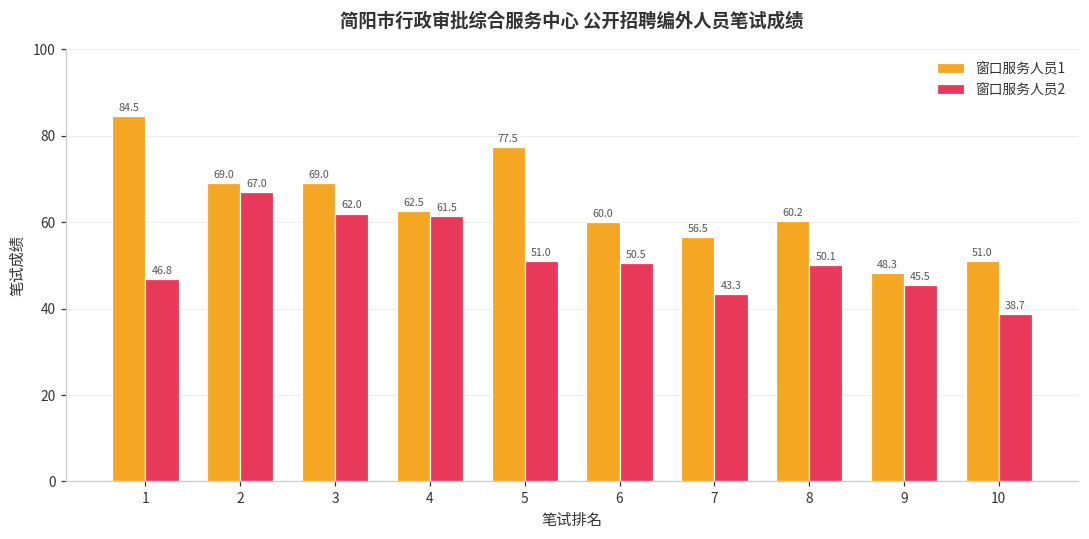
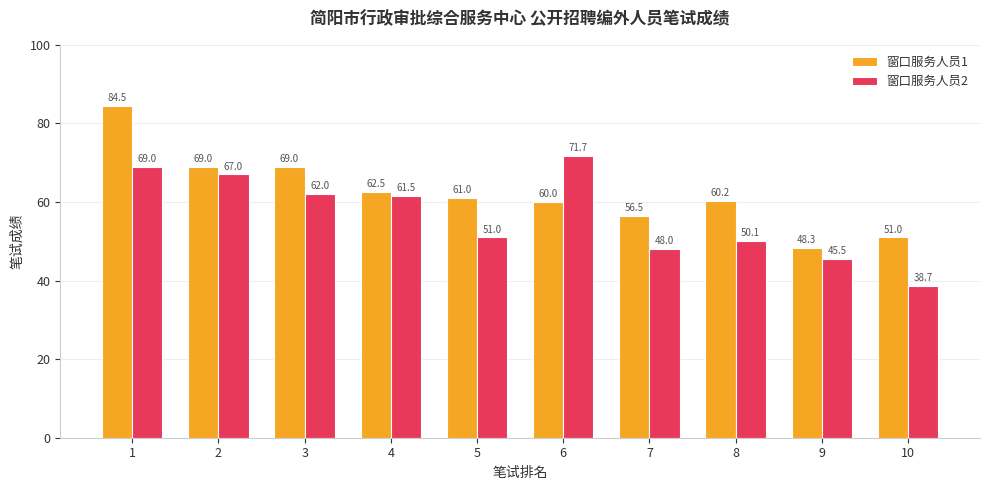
窗口服务人员2, 1: 46.8 -> 69.0
窗口服务人员1, 5: 77.5 -> 61.0
窗口服务人员2, 6: 50.5 -> 71.7
窗口服务人员2, 7: 43.3 -> 48.0
